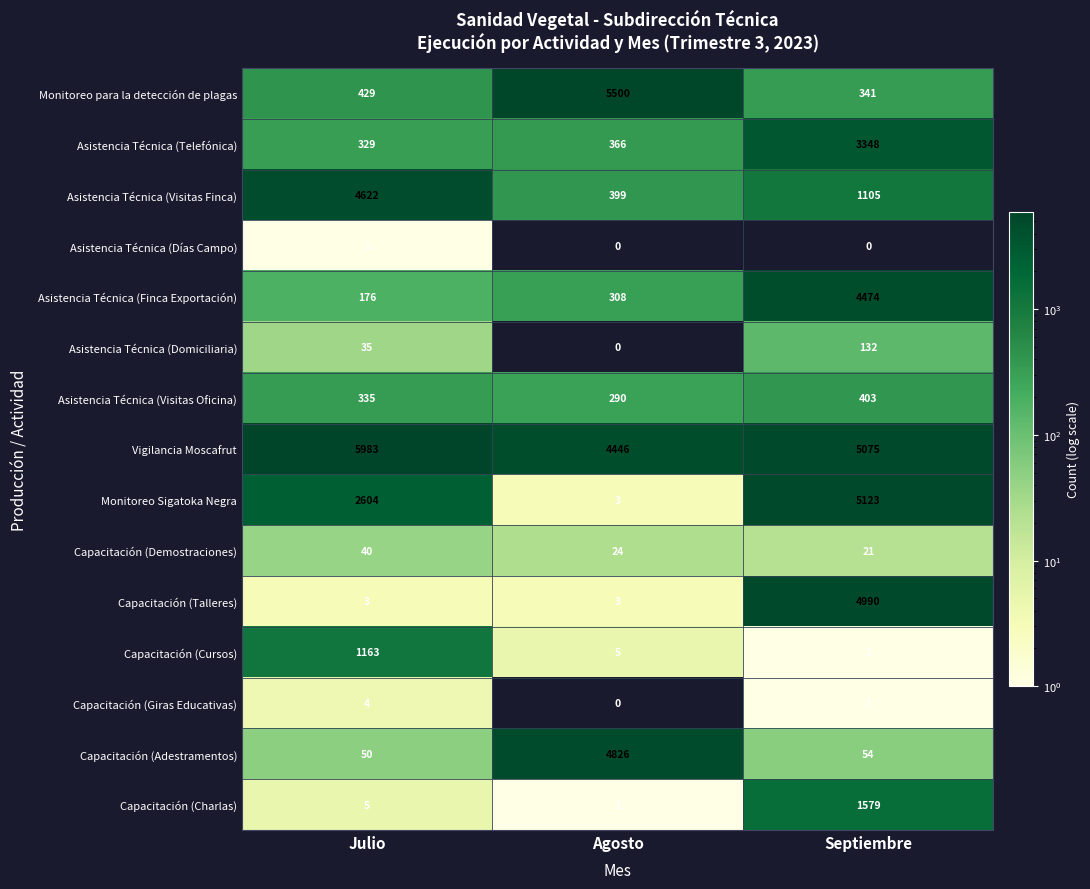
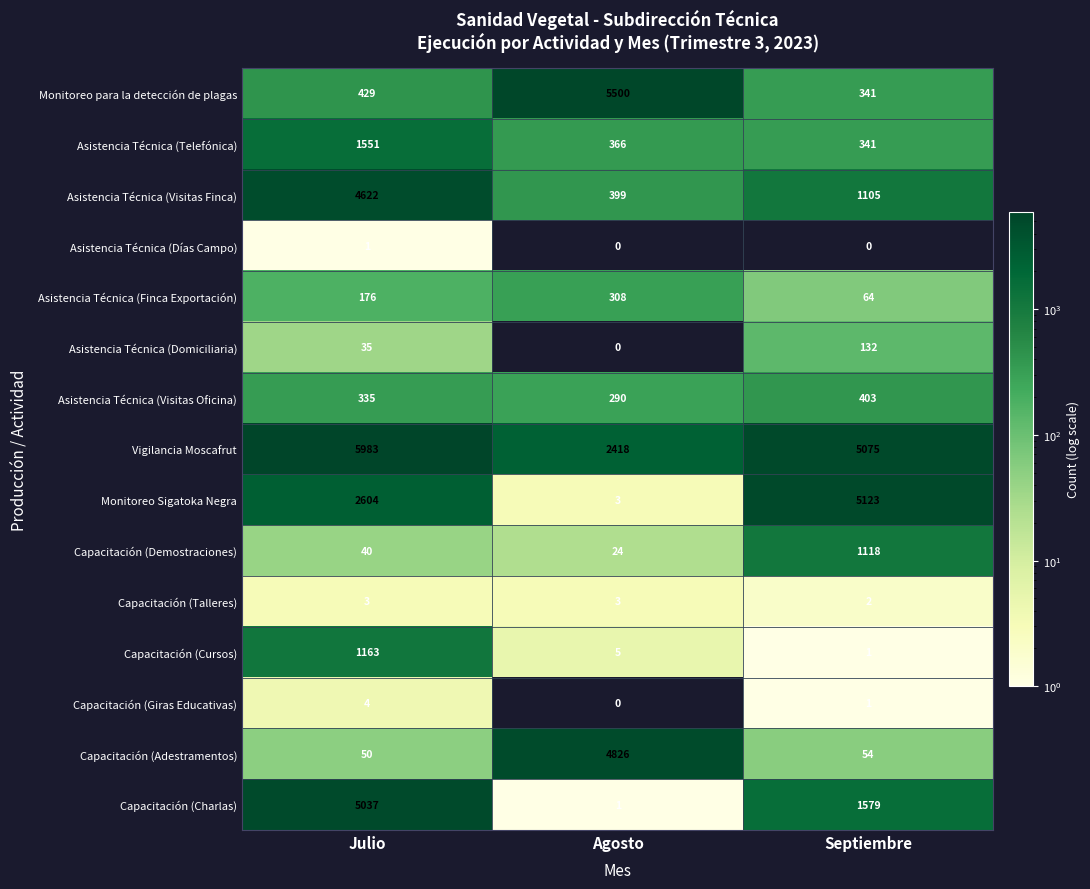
Asistencia Técnica (Telefónica), Julio: 329 -> 1551
Asistencia Técnica (Telefónica), Septiembre: 3348 -> 341
Asistencia Técnica (Finca Exportación), Septiembre: 4474 -> 64
Vigilancia Moscafrut, Agosto: 4446 -> 2418
Capacitación (Demostraciones), Septiembre: 21 -> 1118
Capacitación (Talleres), Septiembre: 4990 -> 2
Capacitación (Charlas), Julio: 5 -> 5037
